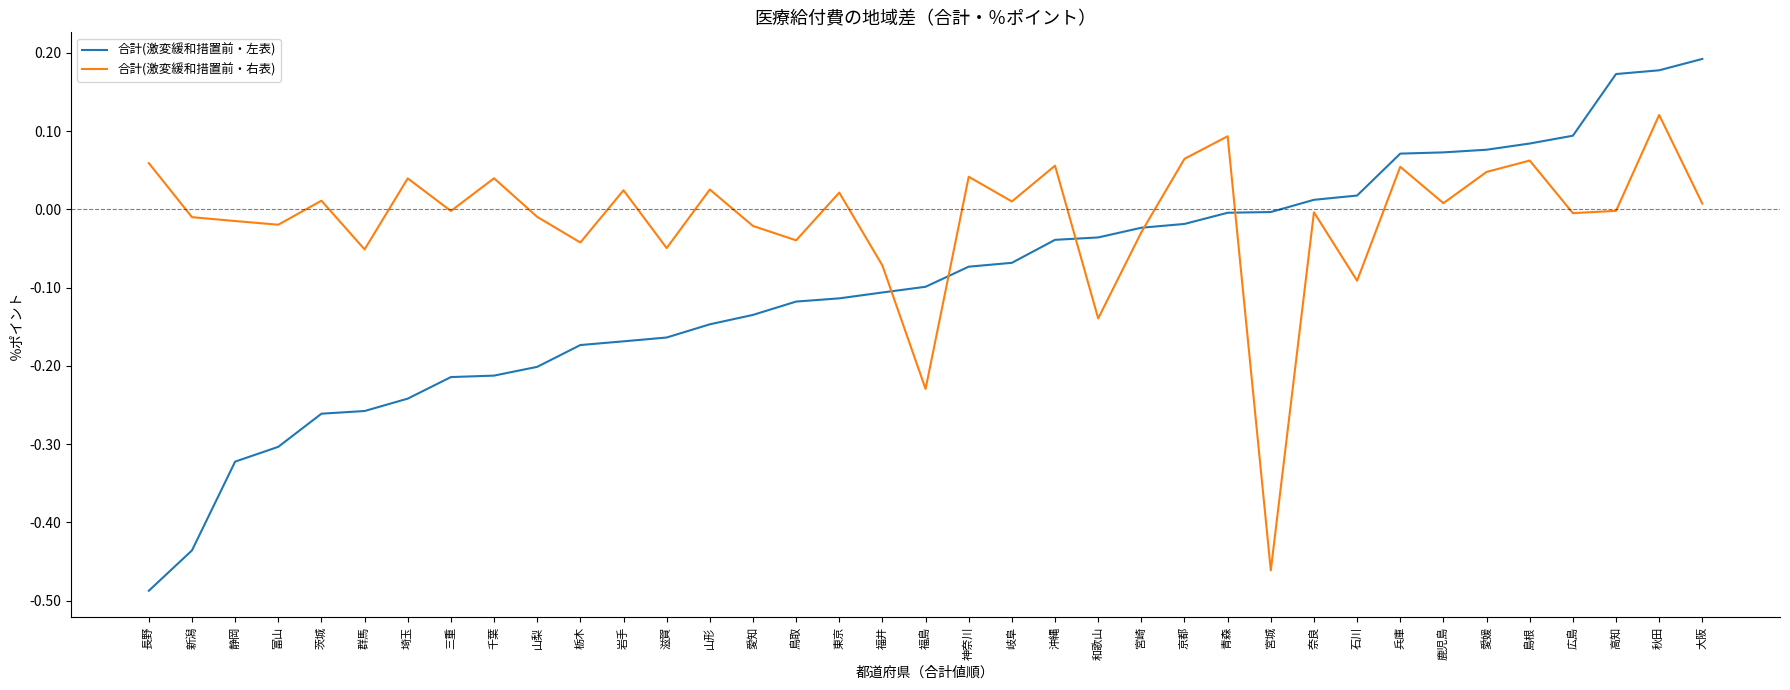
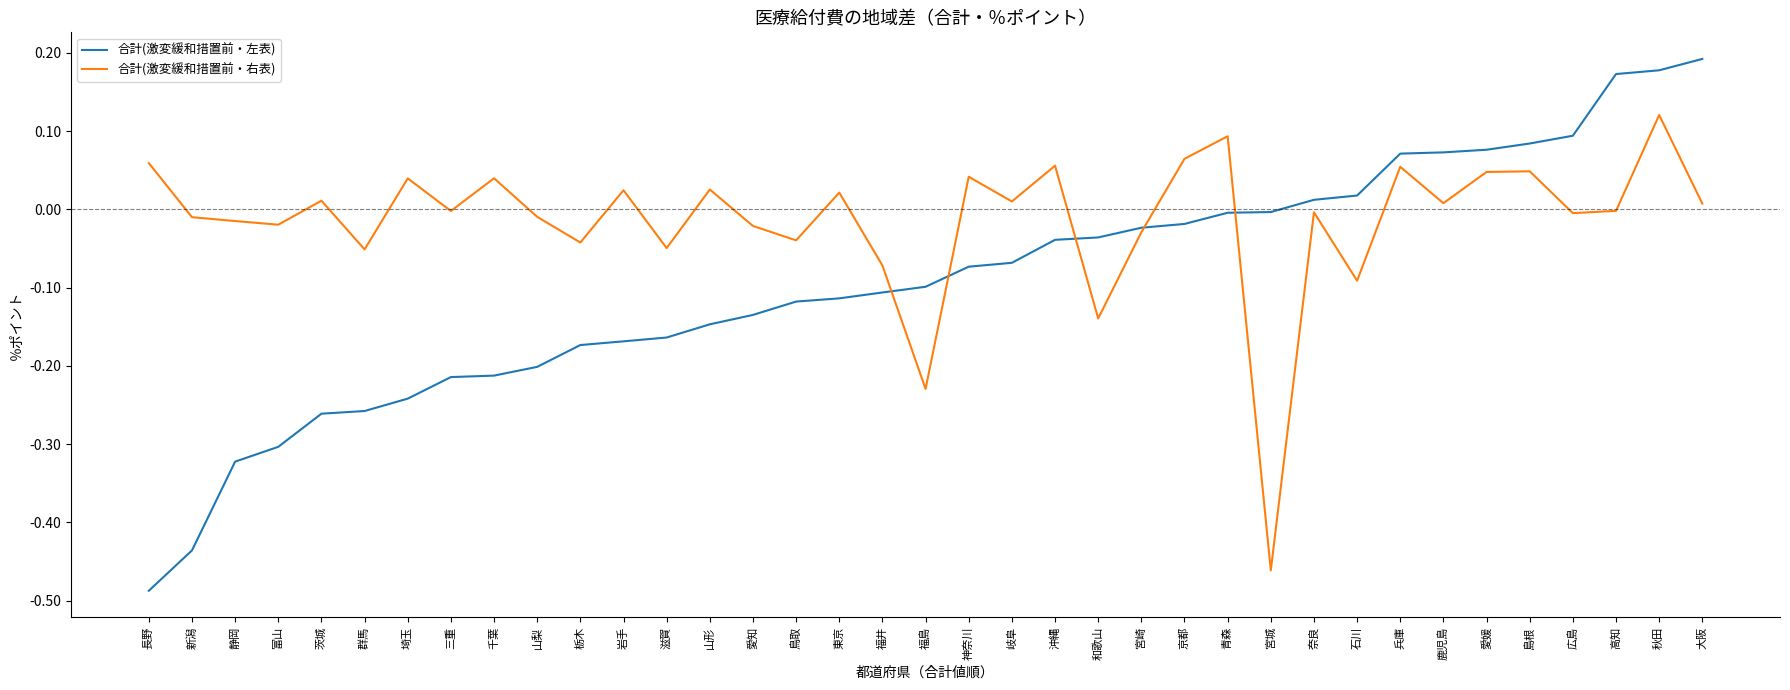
合計(激変緩和措置前・右表), 島根: 0.06 -> 0.05
